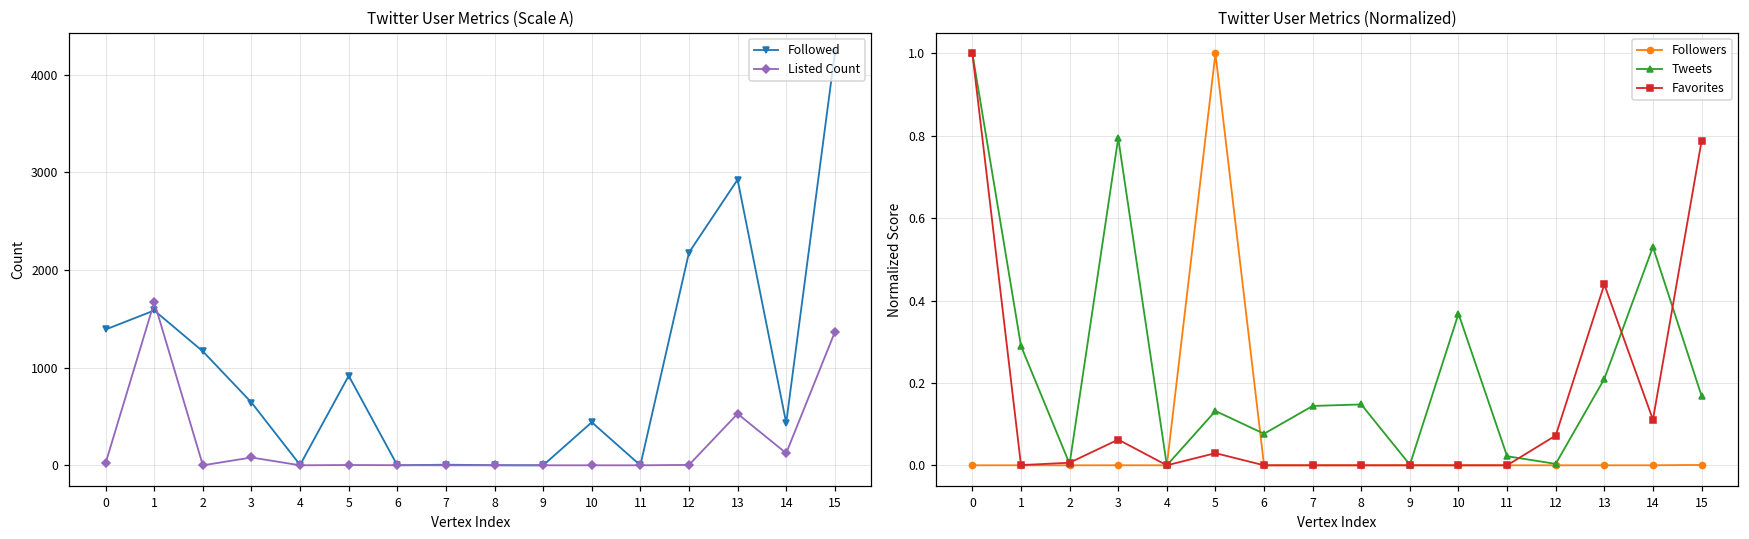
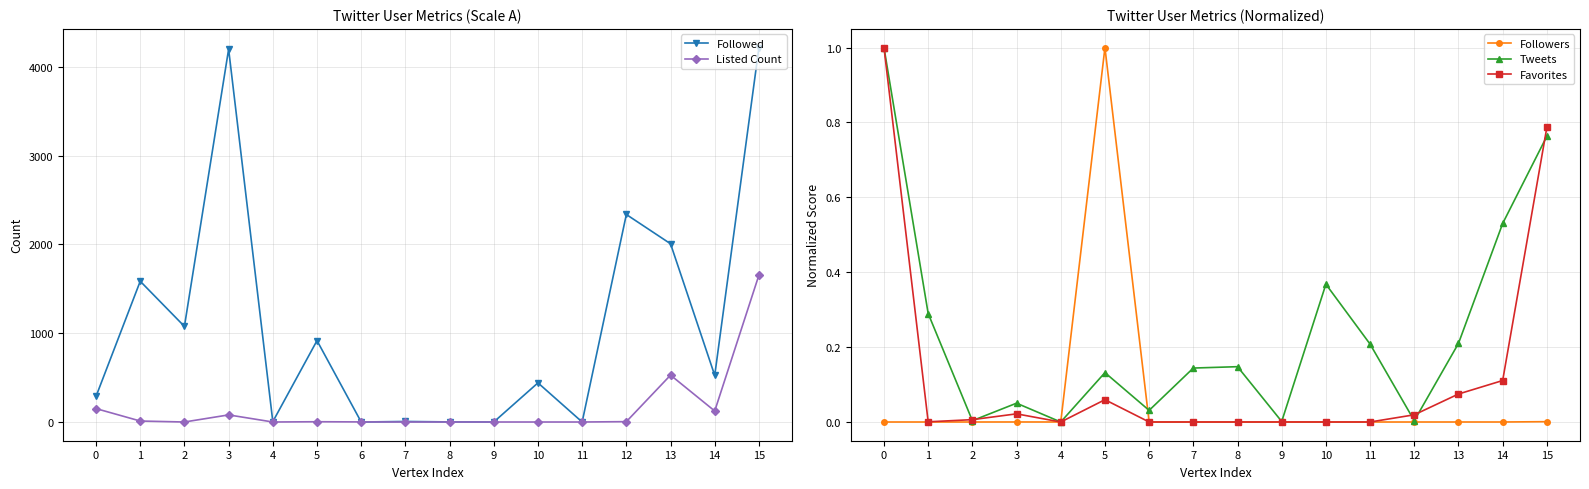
Twitter User Metrics (Scale A), Followed, 0: 1400 -> 300
Twitter User Metrics (Scale A), Listed Count, 0: 0 -> 200
Twitter User Metrics (Scale A), Listed Count, 1: 1700 -> 0
Twitter User Metrics (Scale A), Followed, 2: 1200 -> 1100
Twitter User Metrics (Scale A), Followed, 3: 600 -> 4200
Twitter User Metrics (Scale A), Followed, 12: 2200 -> 2300
Twitter User Metrics (Scale A), Followed, 13: 2900 -> 2000
Twitter User Metrics (Scale A), Followed, 14: 400 -> 500
Twitter User Metrics (Scale A), Listed Count, 15: 1400 -> 1700
Twitter User Metrics (Normalized), Tweets, 3: 0.79 -> 0.05
Twitter User Metrics (Normalized), Favorites, 3: 0.06 -> 0.02
Twitter User Metrics (Normalized), Favorites, 5: 0.03 -> 0.06
Twitter User Metrics (Normalized), Tweets, 6: 0.08 -> 0.03
Twitter User Metrics (Normalized), Tweets, 11: 0.02 -> 0.21
Twitter User Metrics (Normalized), Favorites, 12: 0.07 -> 0.02
Twitter User Metrics (Normalized), Favorites, 13: 0.44 -> 0.07
Twitter User Metrics (Normalized), Tweets, 15: 0.17 -> 0.76
